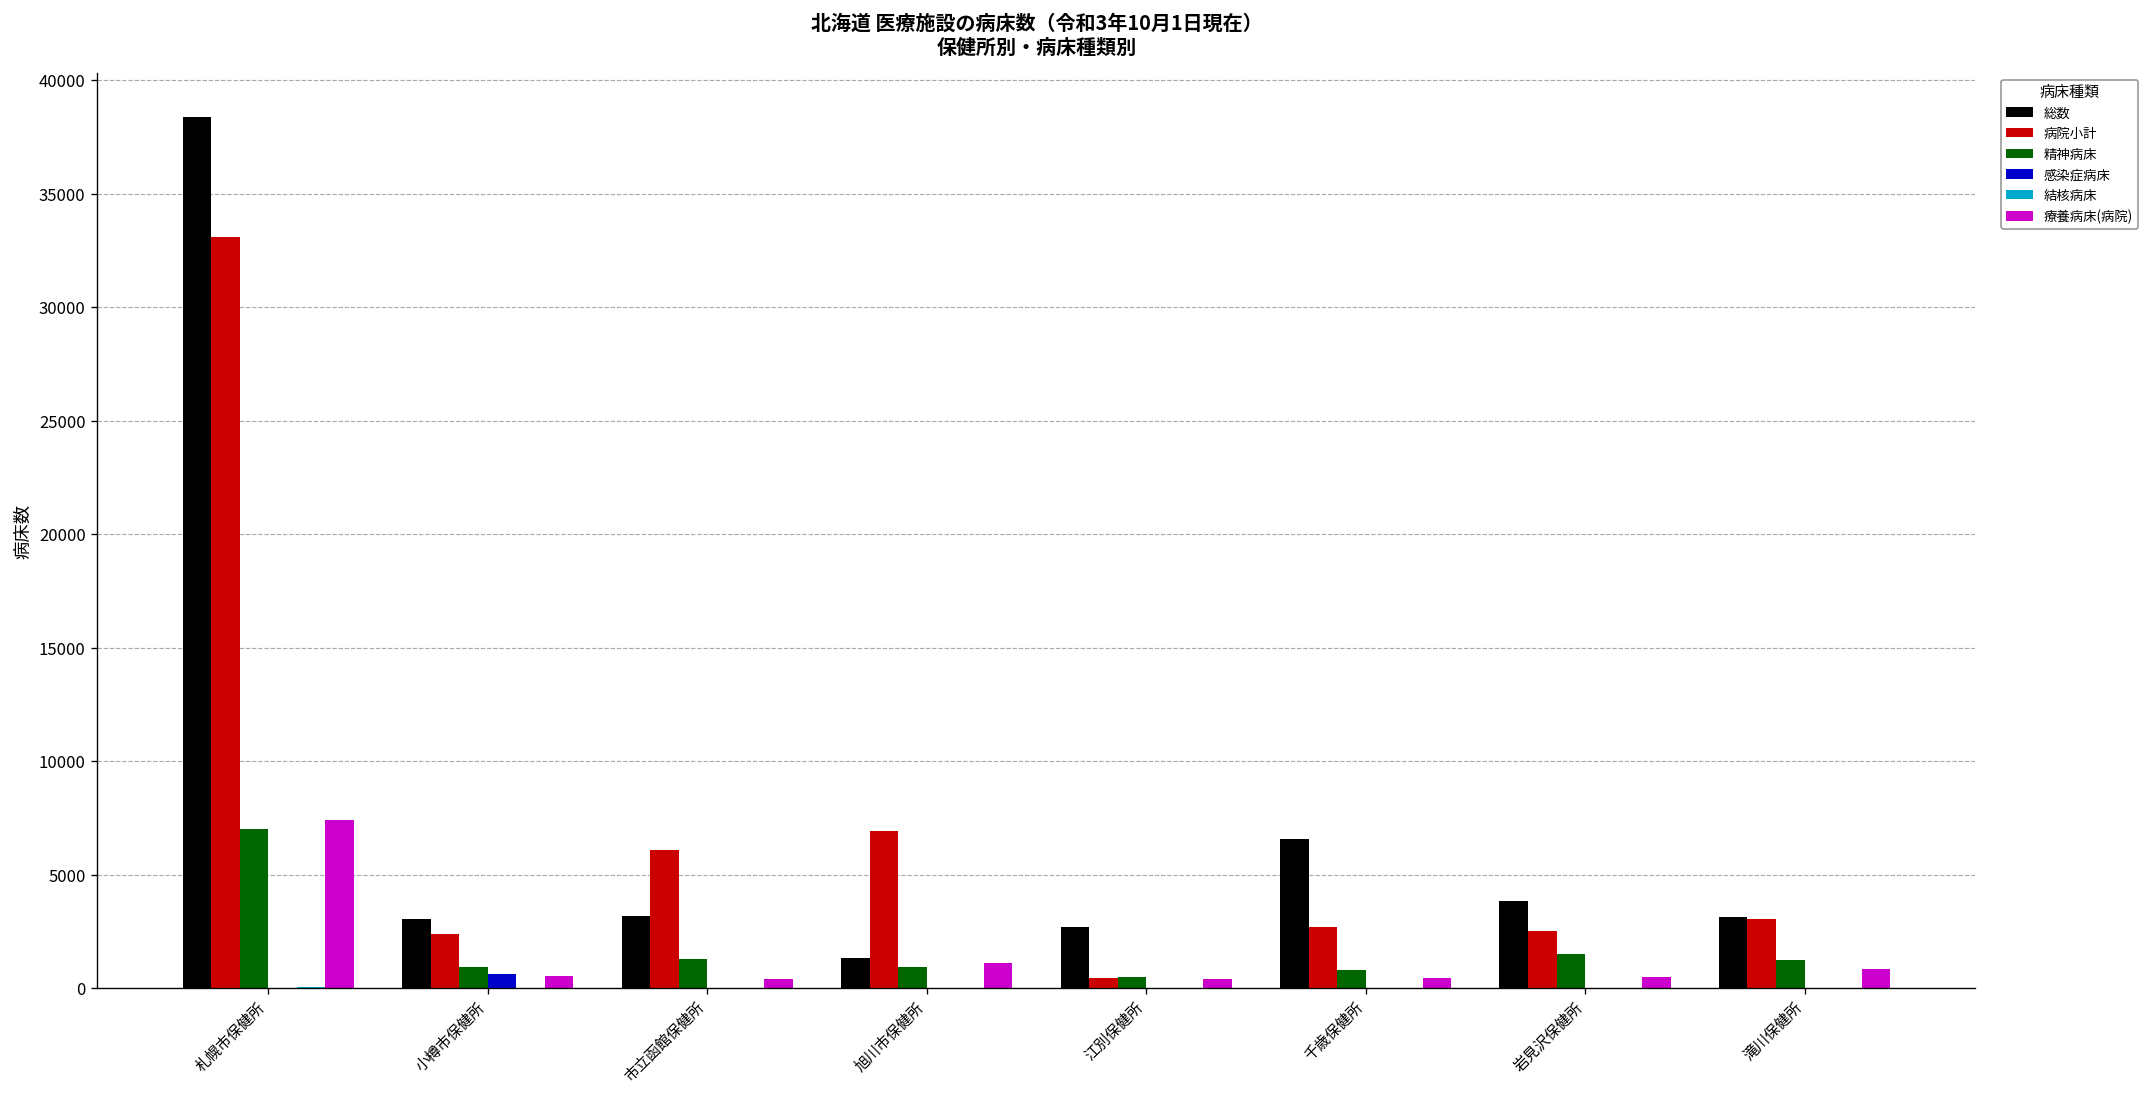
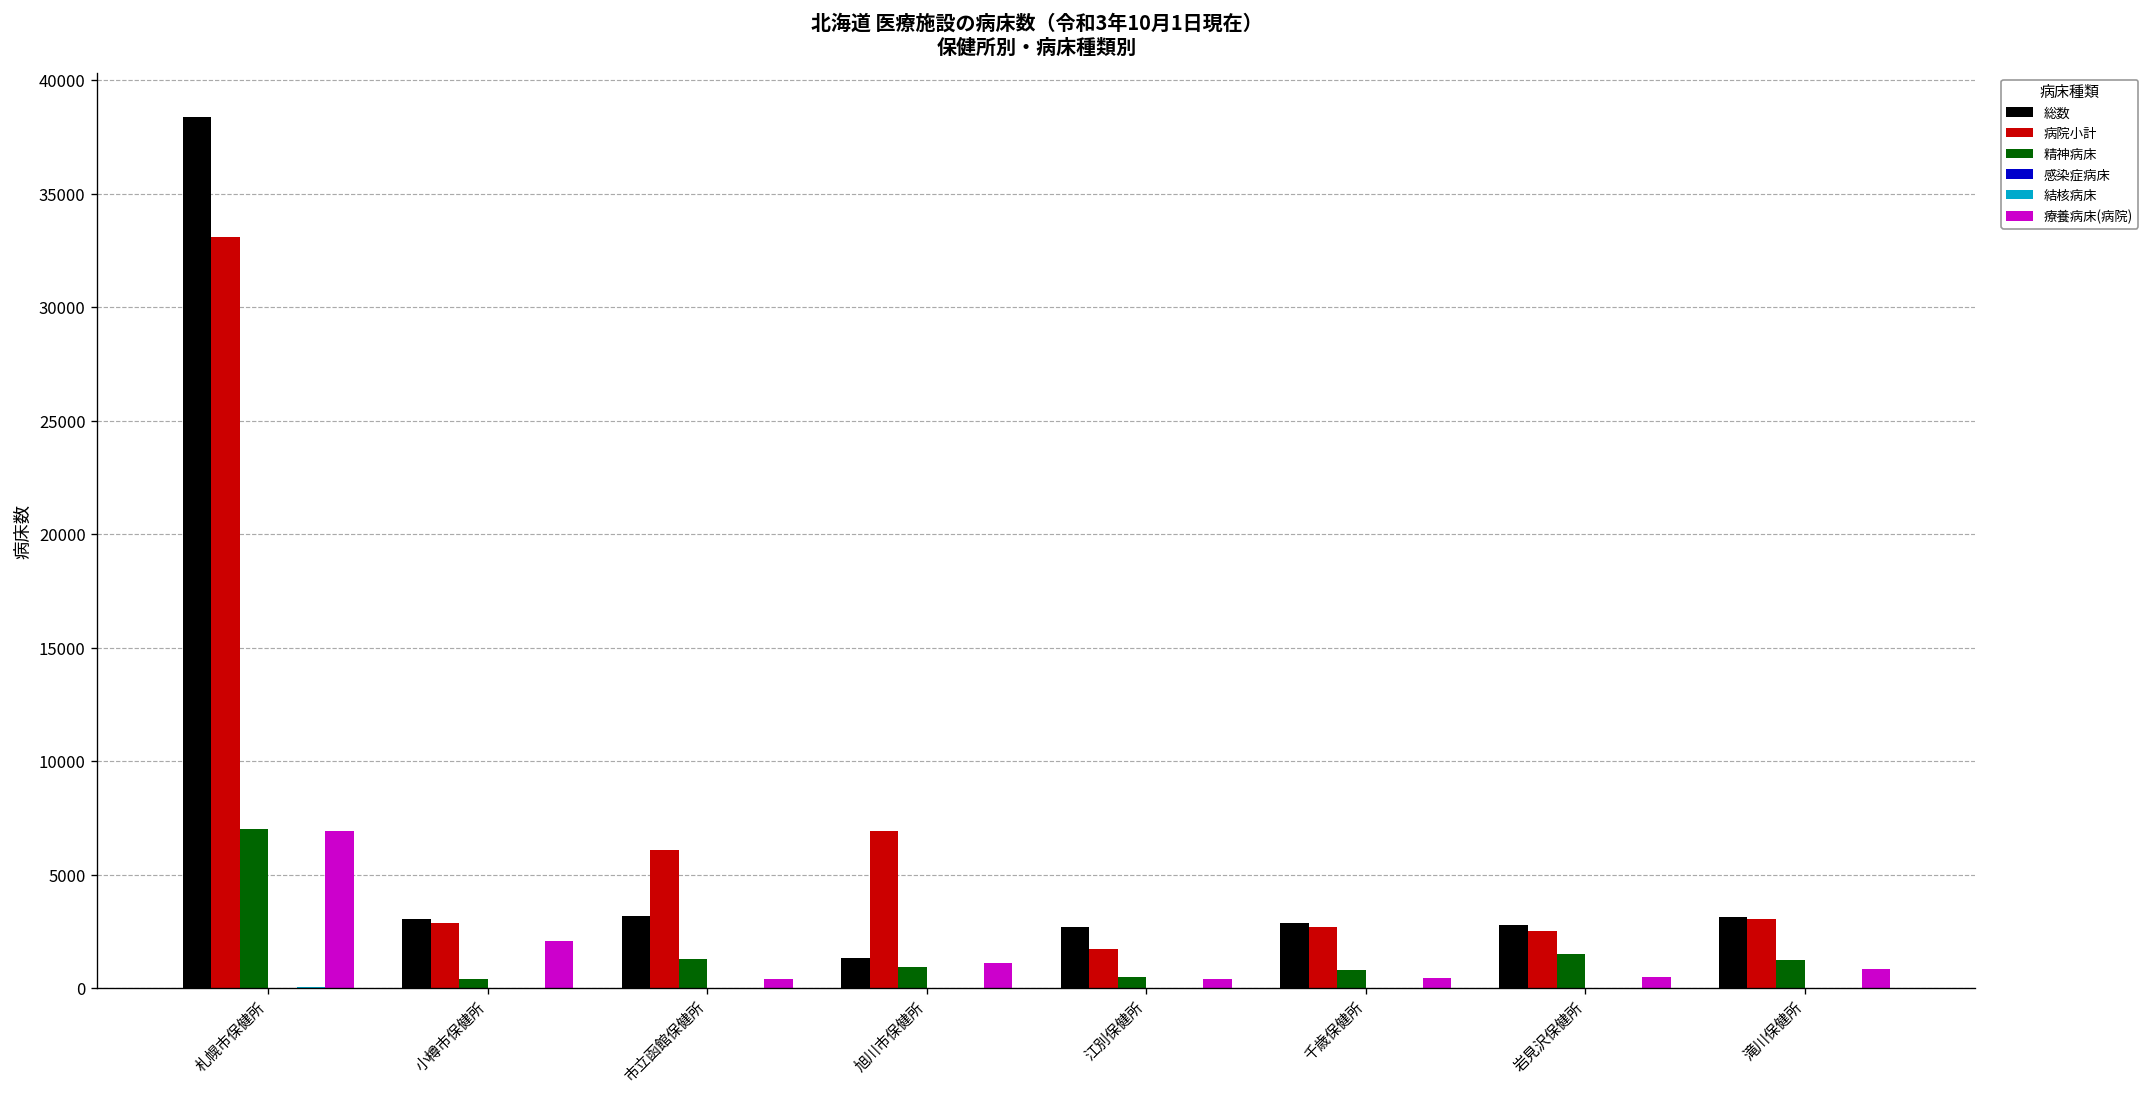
療養病床(病院), 札幌市保健所: 7400 -> 6900
病院小計, 小樽市保健所: 2400 -> 2900
精神病床, 小樽市保健所: 900 -> 400
感染症病床, 小樽市保健所: 600 -> 0
療養病床(病院), 小樽市保健所: 600 -> 2100
病院小計, 江別保健所: 500 -> 1700
総数, 千歳保健所: 6600 -> 2900
総数, 岩見沢保健所: 3800 -> 2800
